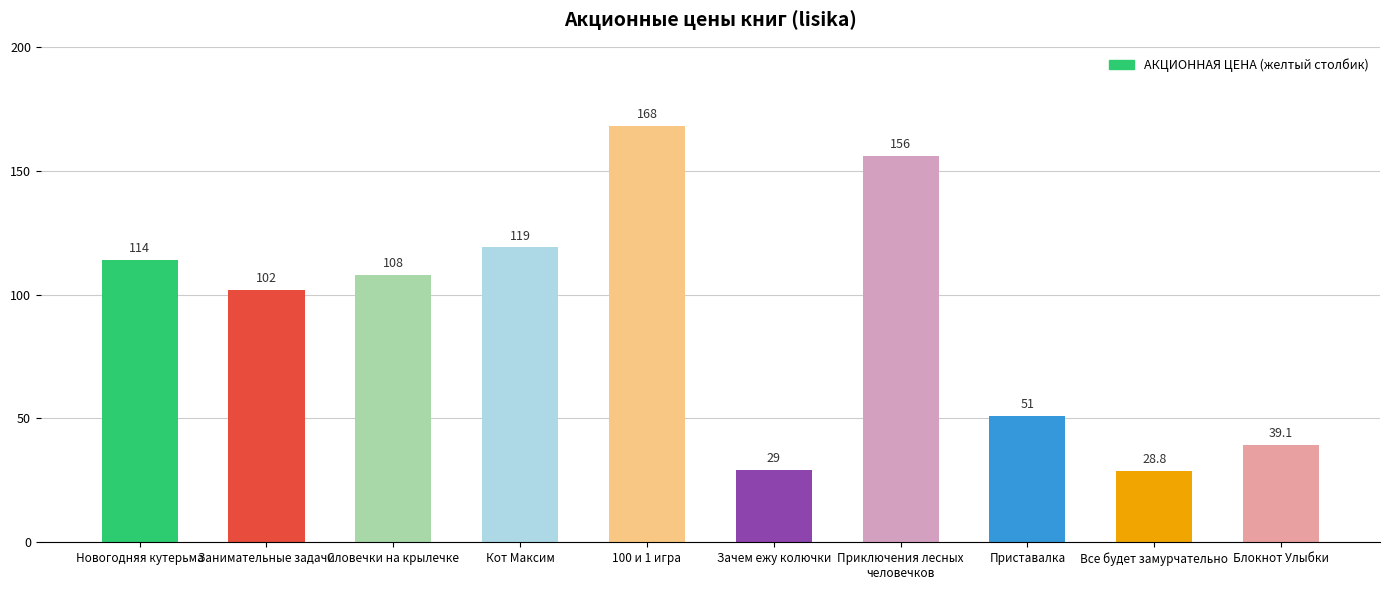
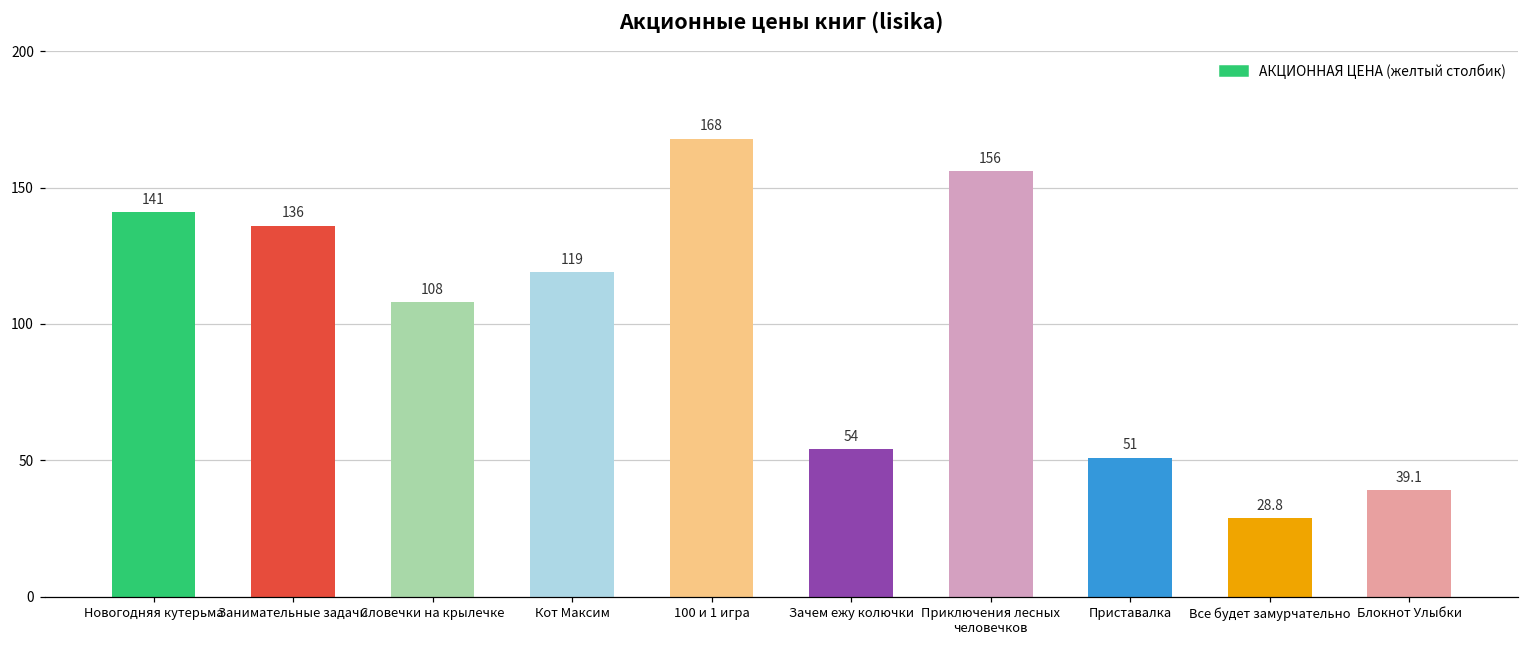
Новогодняя кутерьма: 114 -> 141
Занимательные задачи: 102 -> 136
Зачем ежу колючки: 29 -> 54
